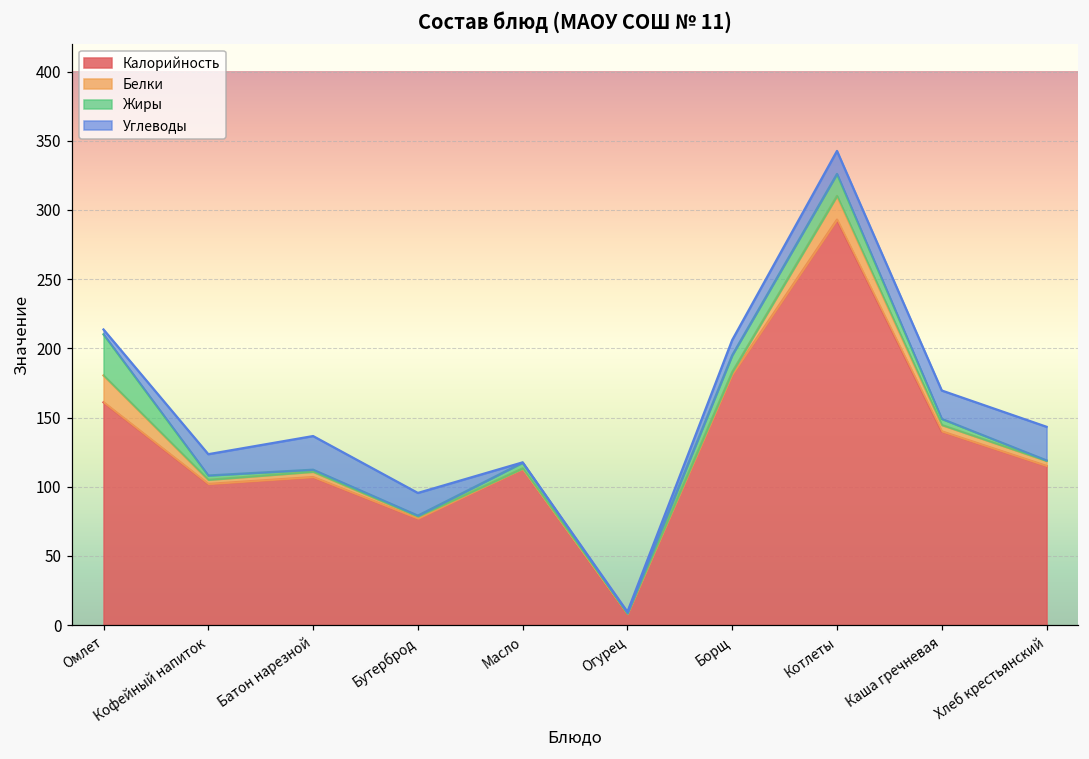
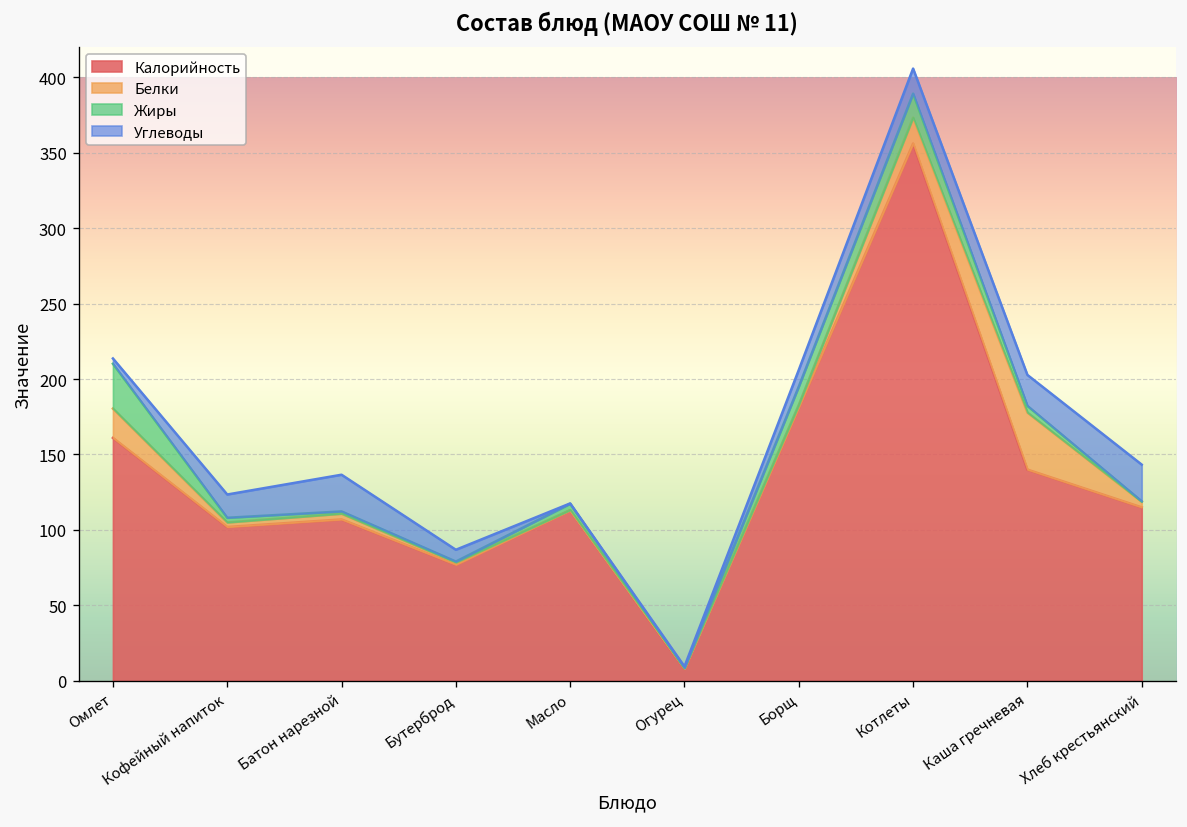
Углеводы, Бутерброд: 16 -> 8
Калорийность, Котлеты: 293 -> 356
Белки, Каша гречневая: 5 -> 38
